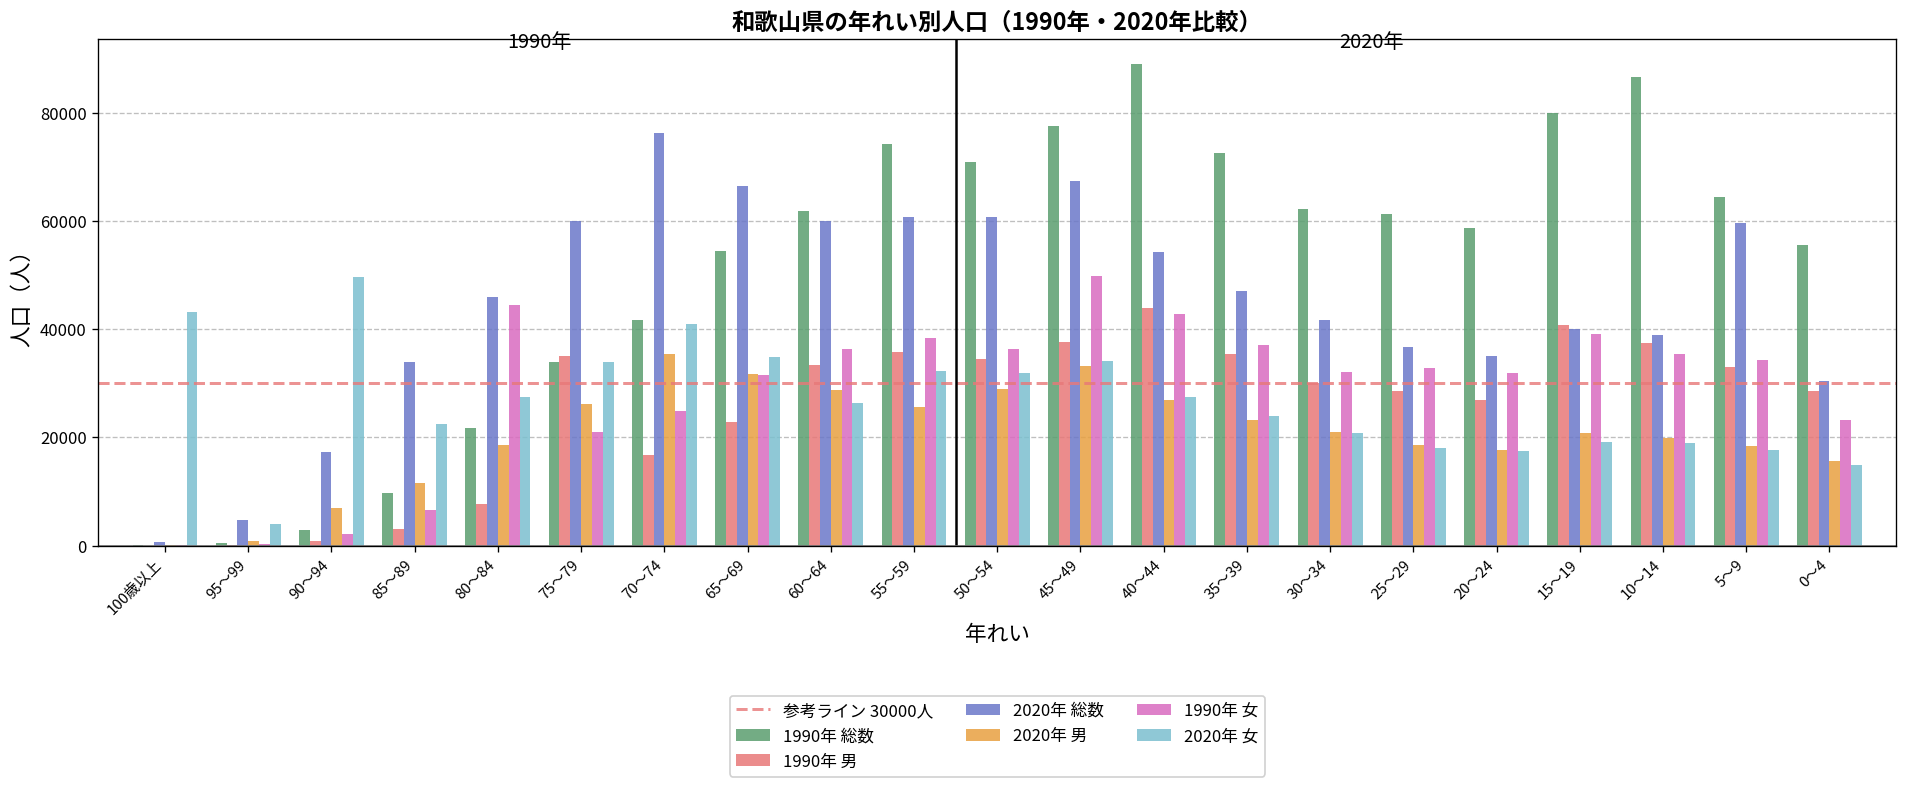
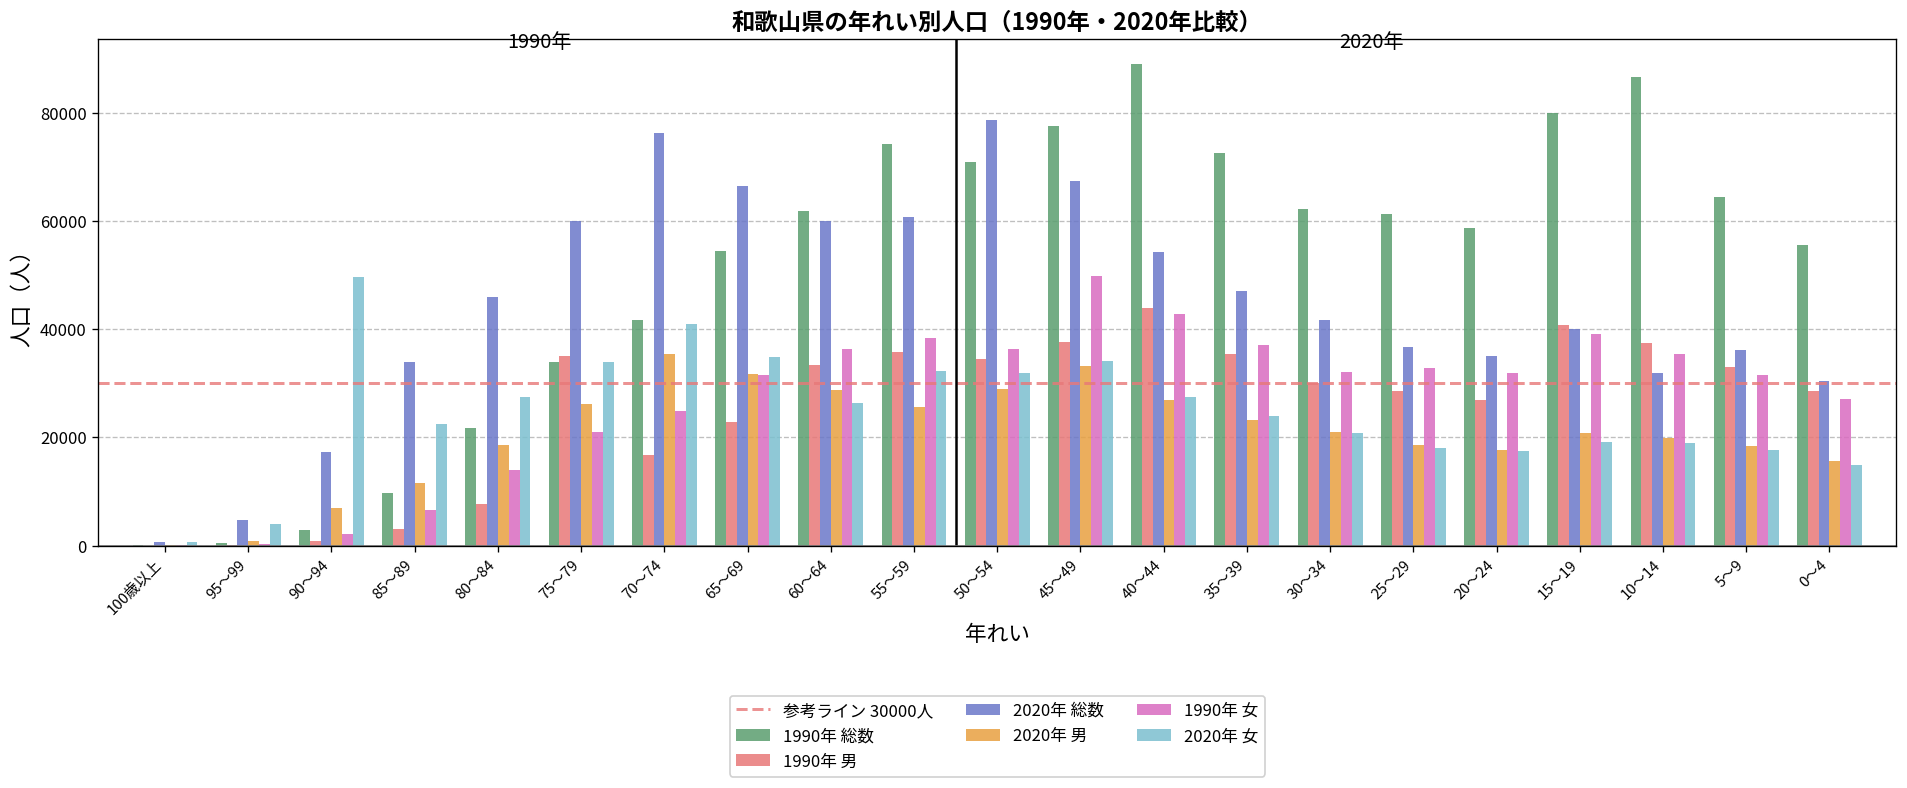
2020年 女, 100歳以上: 43000 -> 1000
1990年 女, 80～84: 44000 -> 14000
2020年 総数, 50～54: 61000 -> 79000
2020年 総数, 10～14: 39000 -> 32000
2020年 総数, 5～9: 60000 -> 36000
1990年 女, 5～9: 34000 -> 31000
1990年 女, 0～4: 23000 -> 27000
